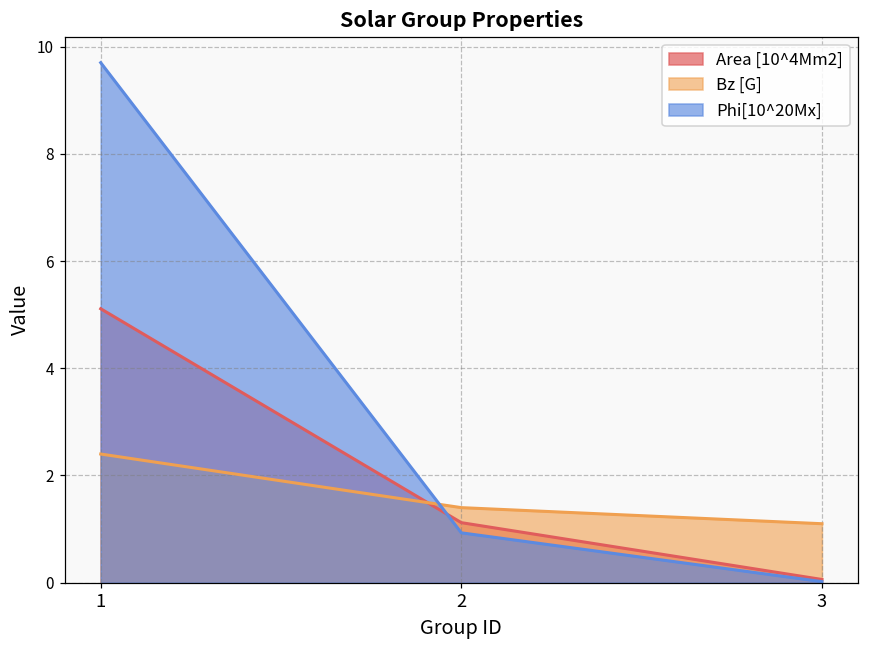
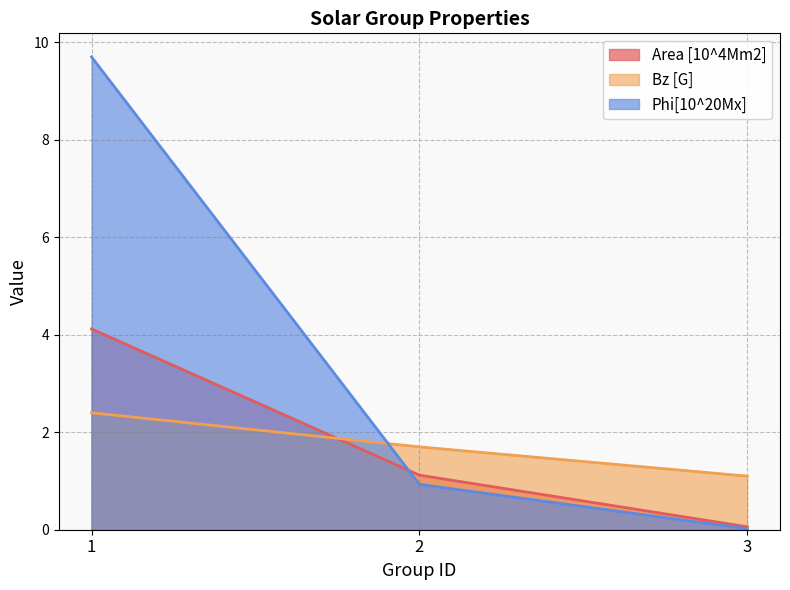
Area [10^4Mm2], 1: 5.1 -> 4.1
Bz [G], 2: 1.4 -> 1.7
